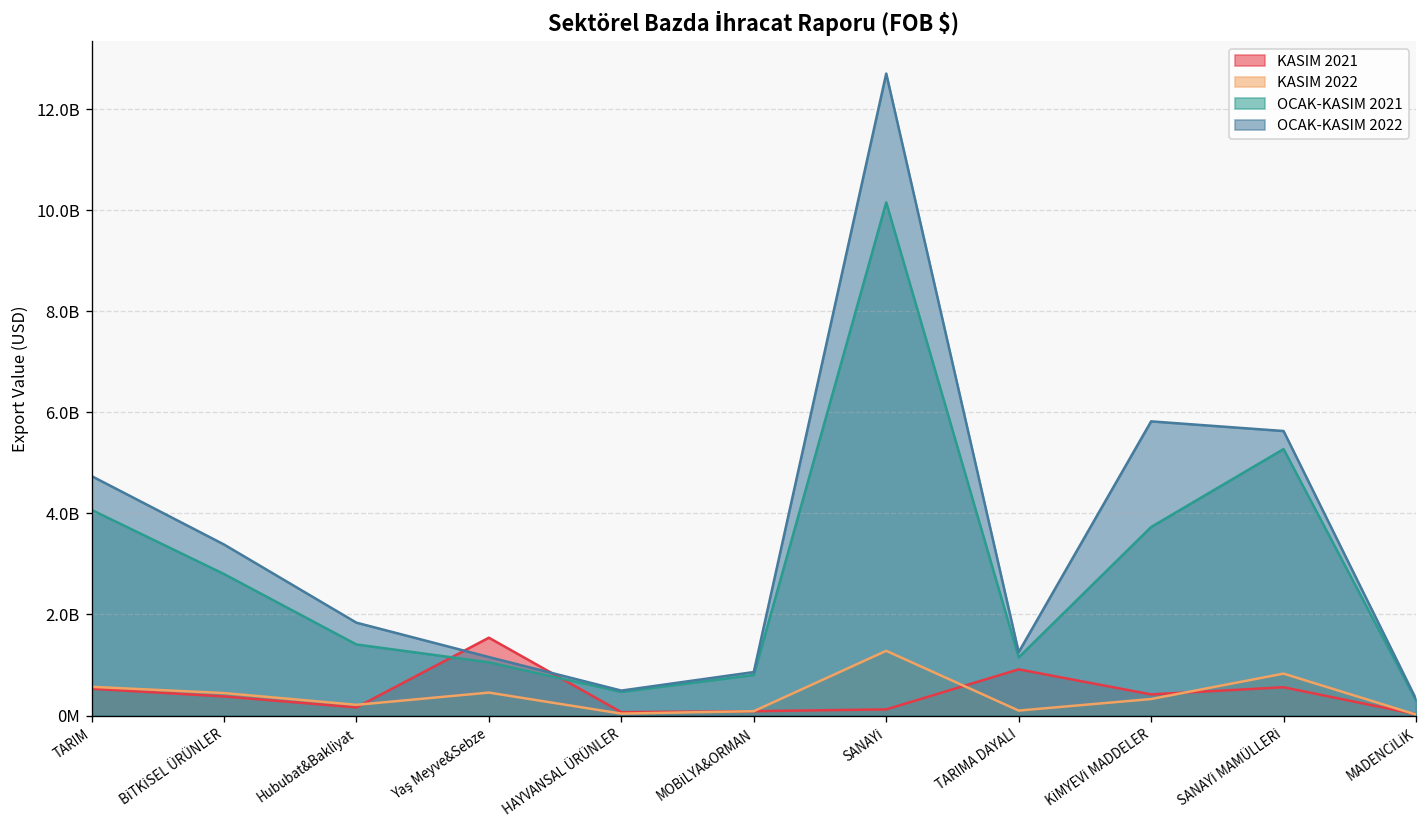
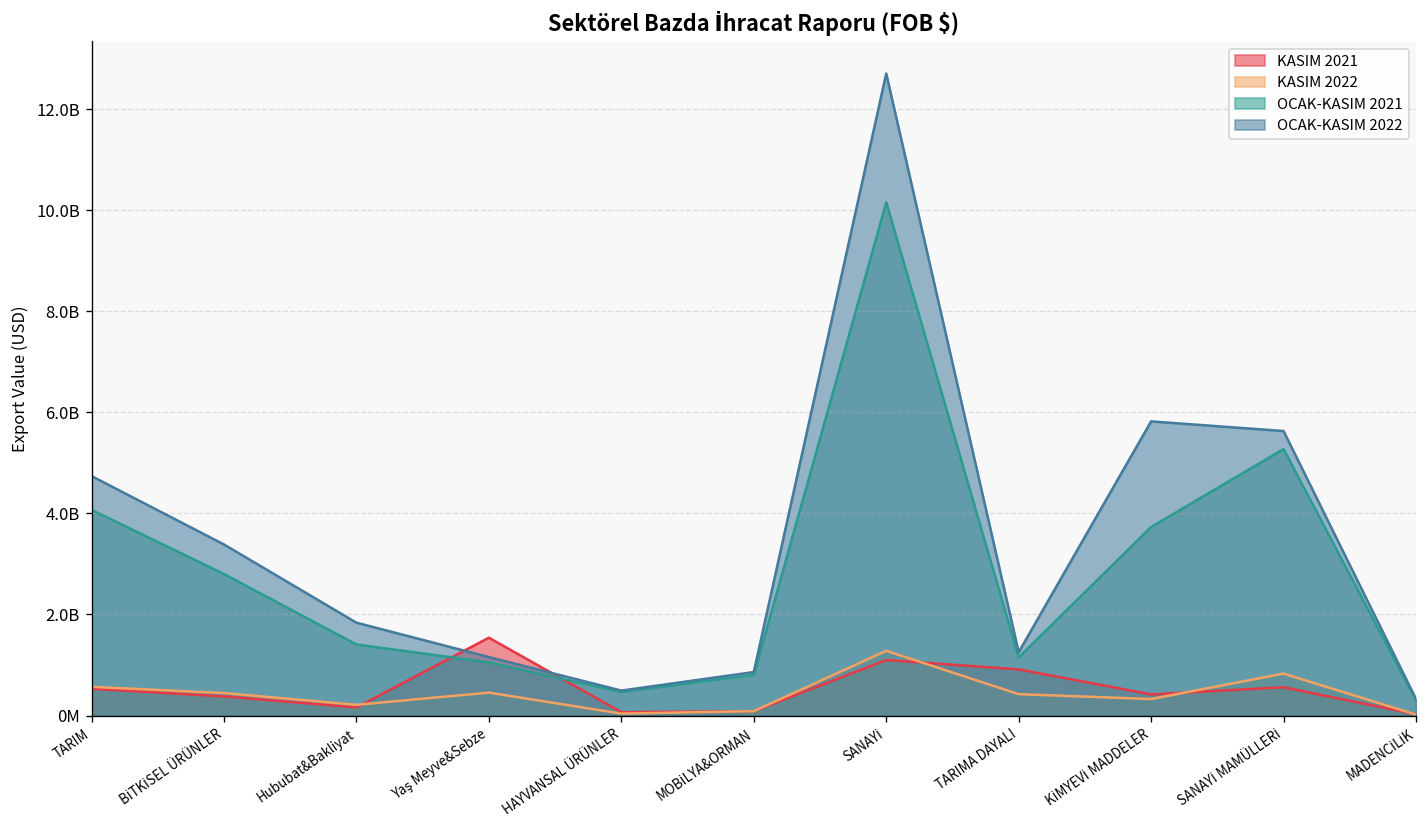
KASIM 2021, SANAYİ: 100000000 -> 1100000000
KASIM 2022, TARIMA DAYALI: 100000000 -> 400000000
